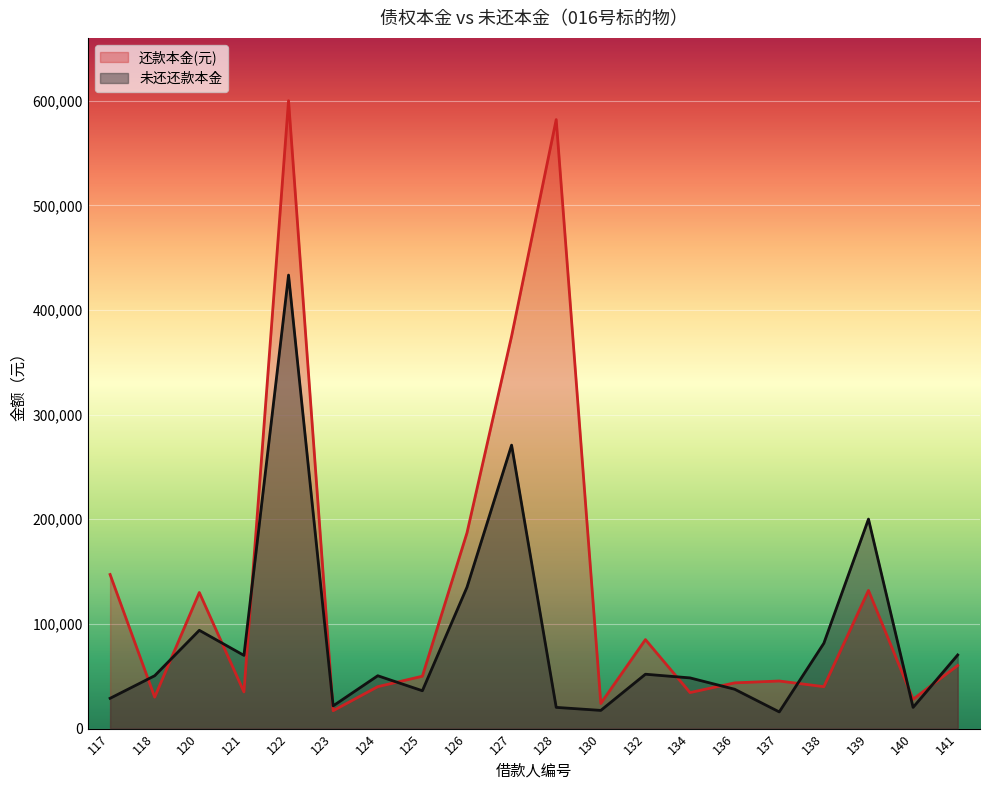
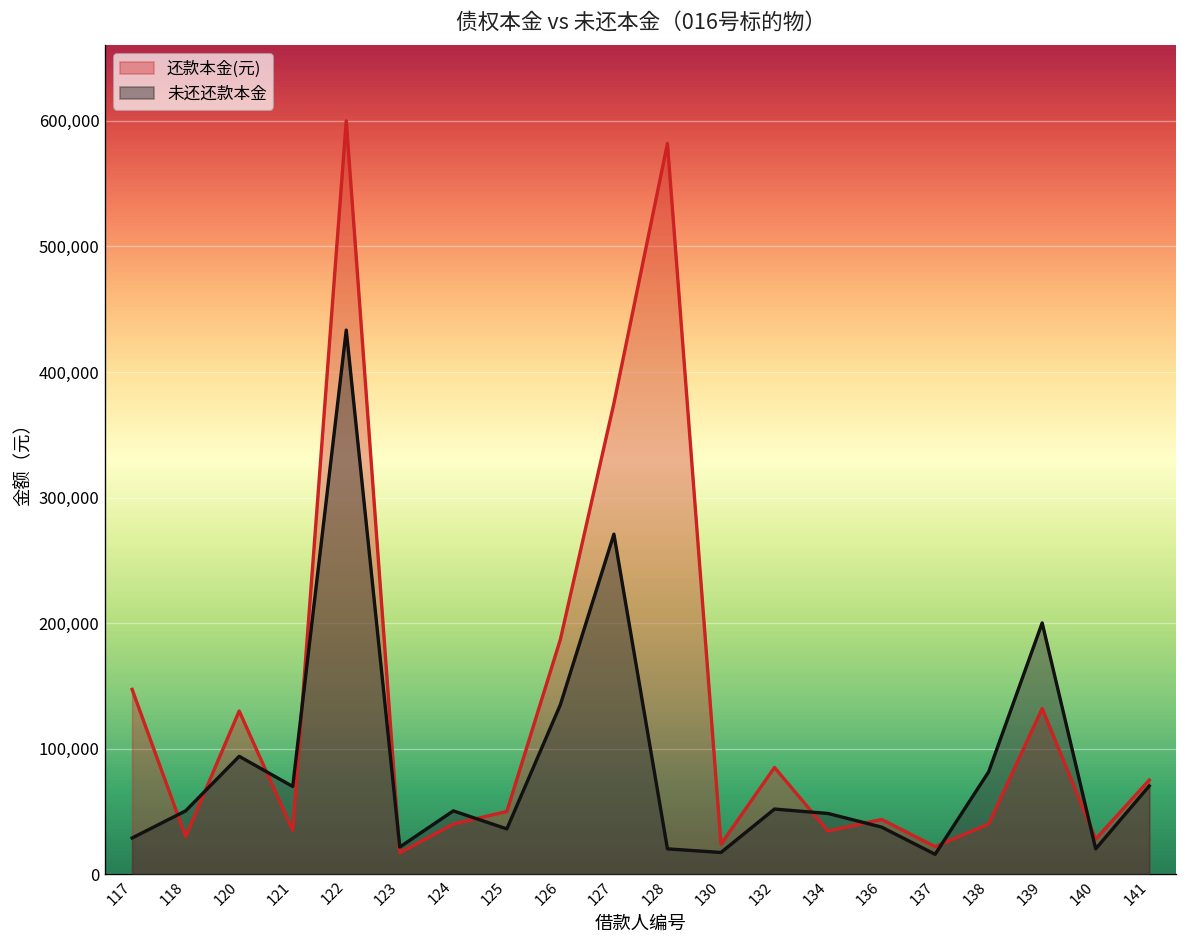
还款本金(元), 137: 45,000 -> 22,000
还款本金(元), 141: 60,000 -> 75,000
